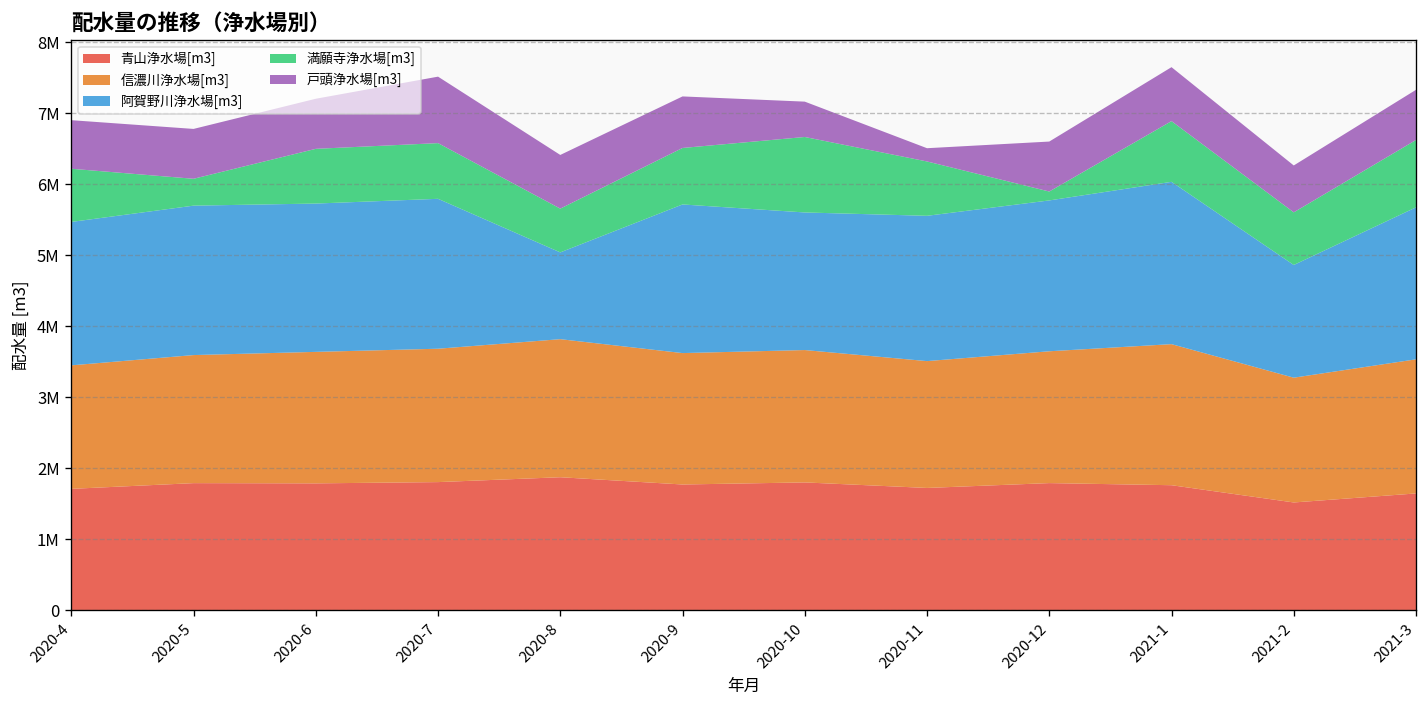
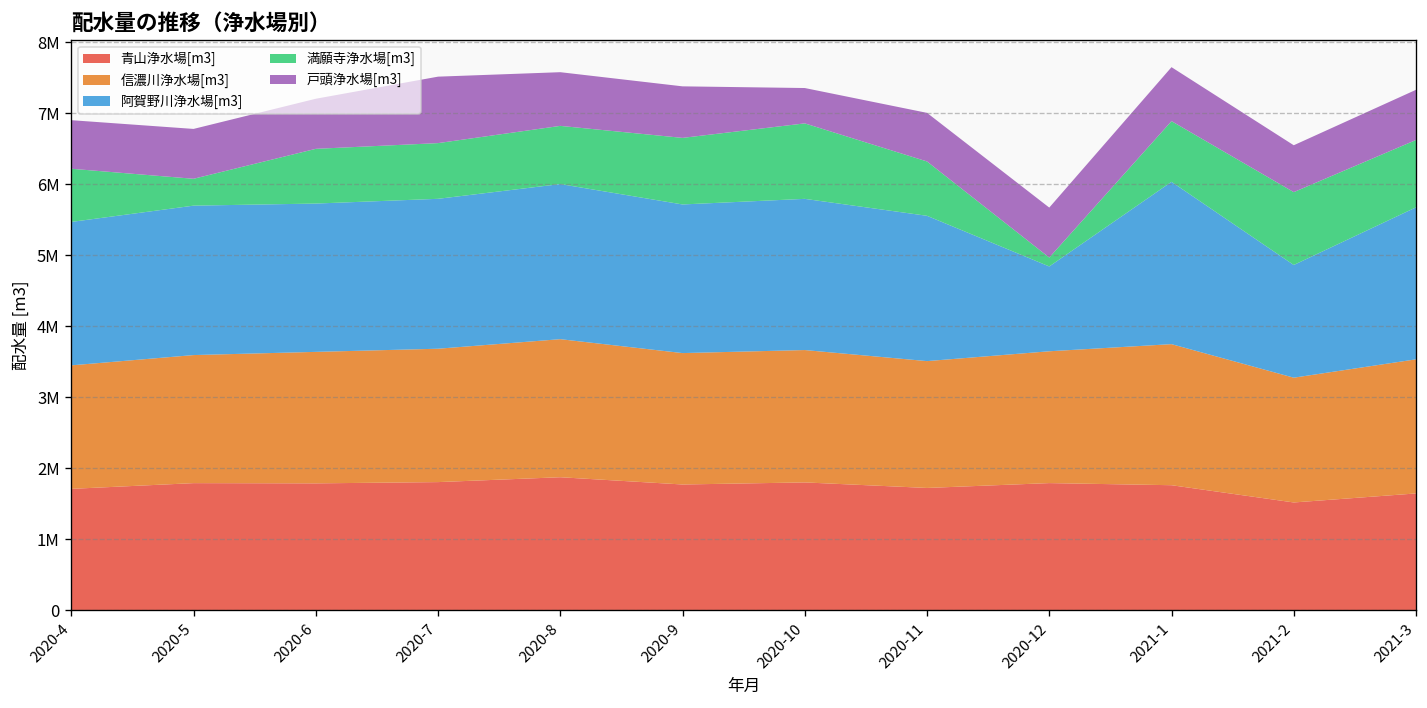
阿賀野川浄水場[m3], 2020-8: 1200000 -> 2200000
満願寺浄水場[m3], 2020-8: 600000 -> 800000
満願寺浄水場[m3], 2020-9: 800000 -> 900000
阿賀野川浄水場[m3], 2020-10: 1900000 -> 2100000
戸頭浄水場[m3], 2020-11: 200000 -> 700000
阿賀野川浄水場[m3], 2020-12: 2100000 -> 1200000
満願寺浄水場[m3], 2021-2: 700000 -> 1000000
